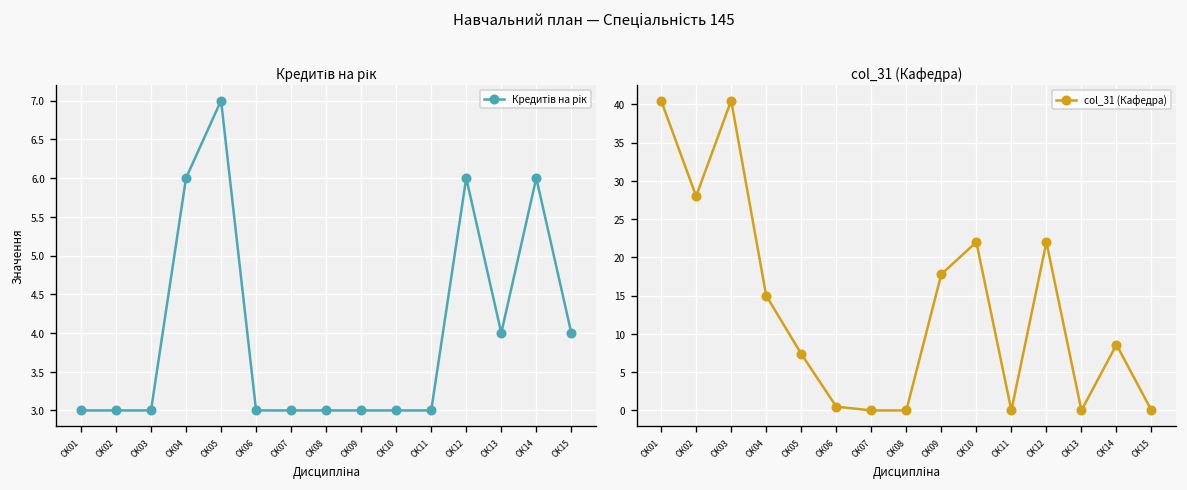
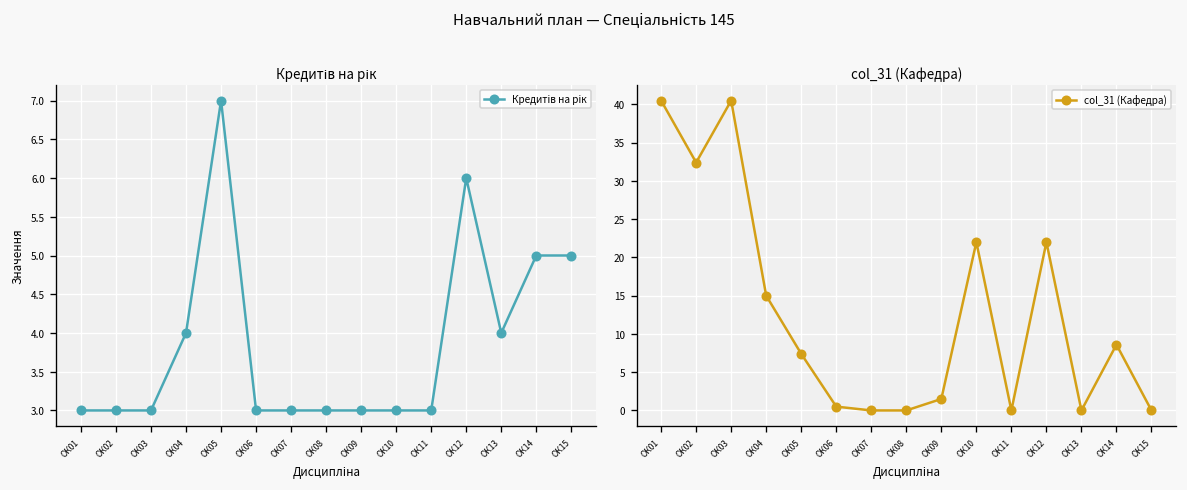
Кредитів на рік, ОК04: 6 -> 4
Кредитів на рік, ОК14: 6 -> 5
Кредитів на рік, ОК15: 4 -> 5
col_31 (Кафедра), ОК02: 28 -> 32
col_31 (Кафедра), ОК09: 18 -> 2
